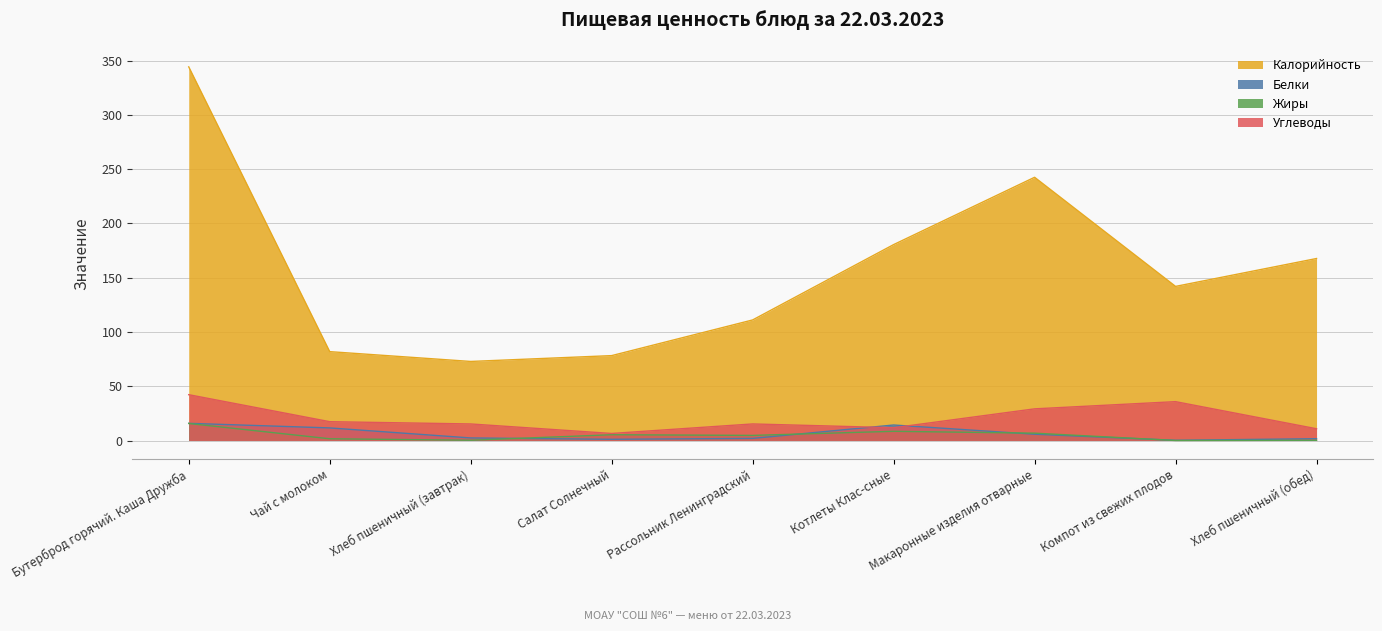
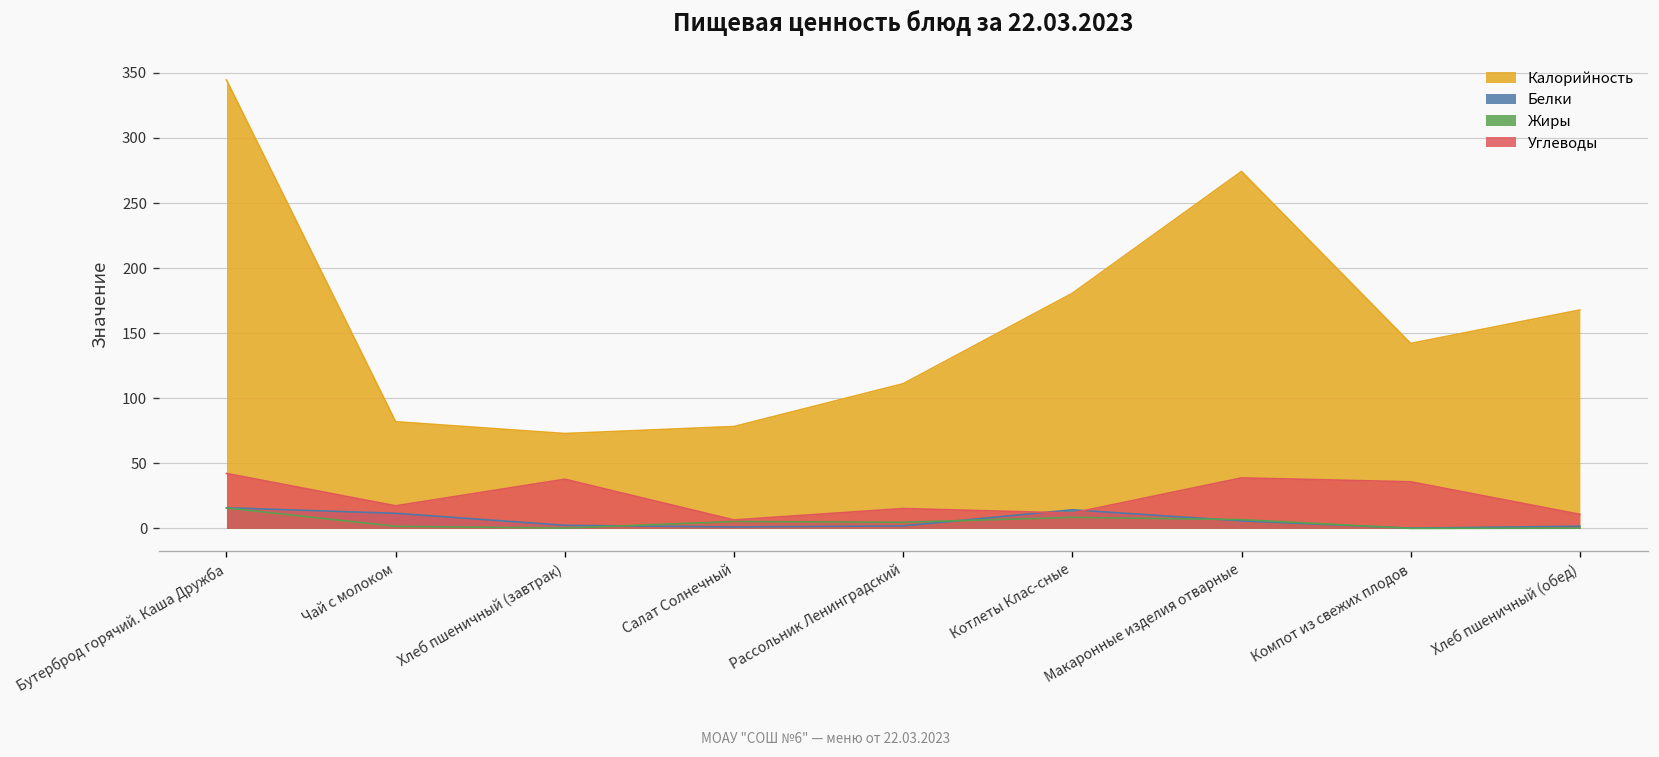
Углеводы, Хлеб пшеничный (завтрак): 15 -> 38
Калорийность, Макаронные изделия отварные: 243 -> 274
Углеводы, Макаронные изделия отварные: 29 -> 39
